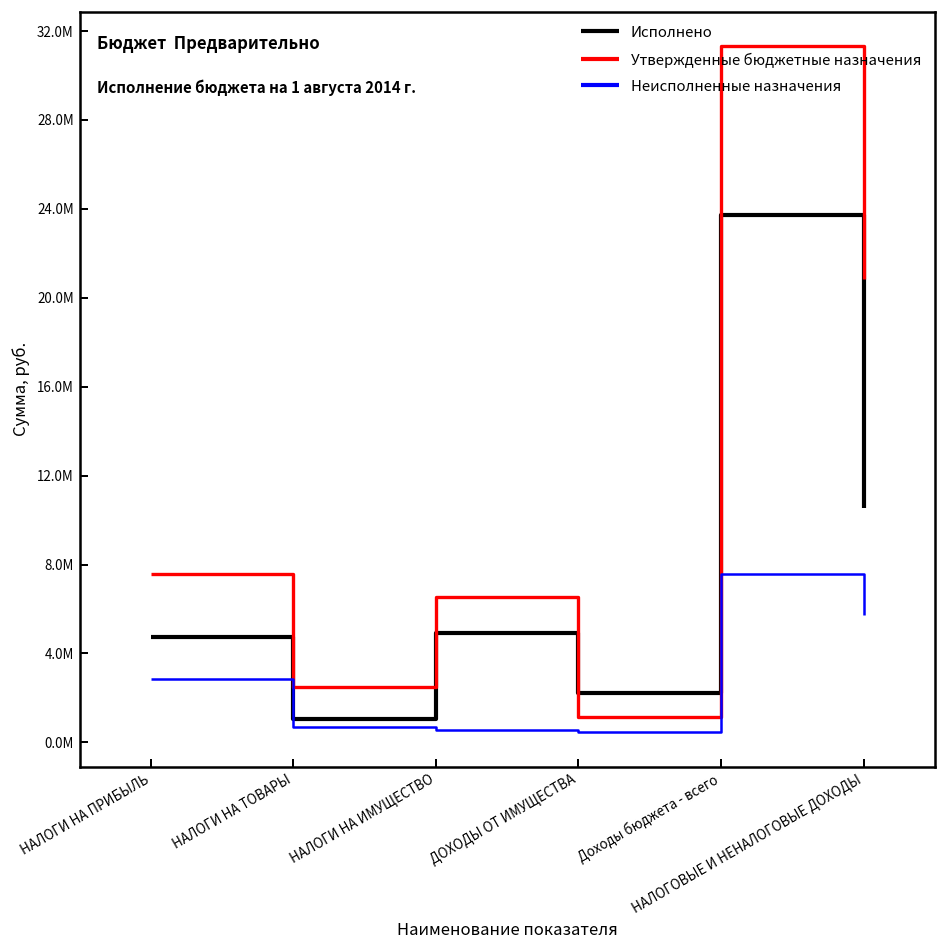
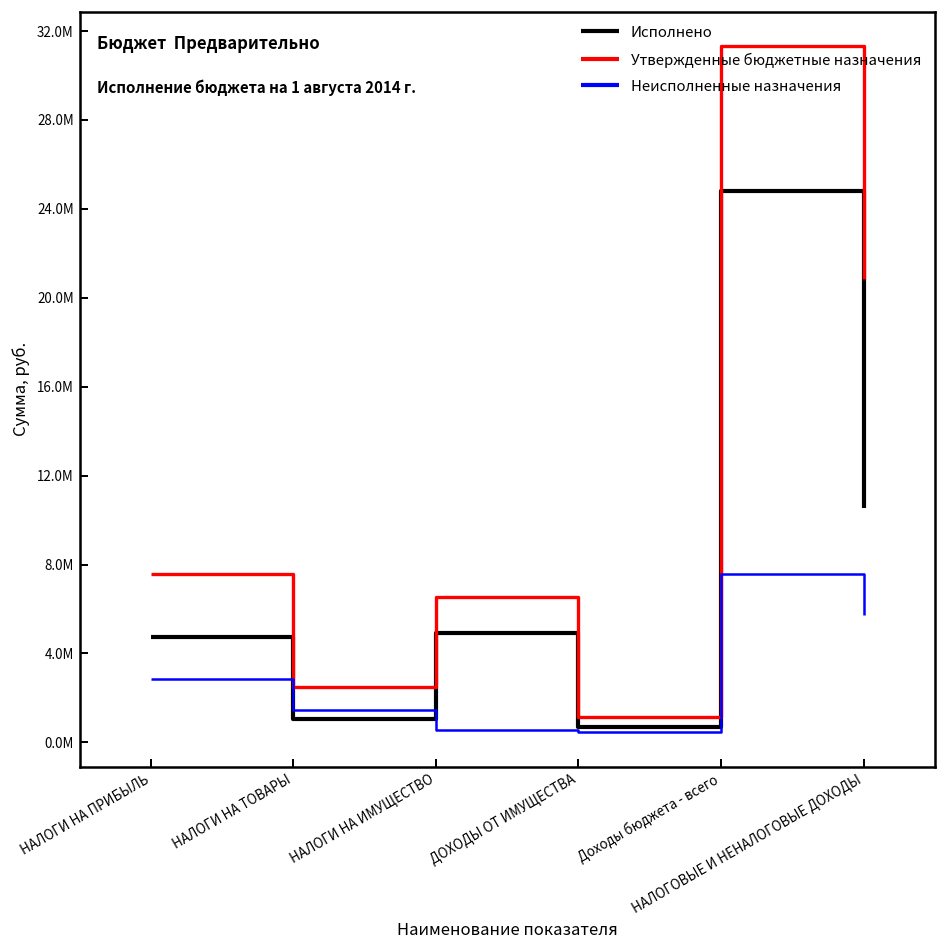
Неисполненные назначения, НАЛОГИ НА ТОВАРЫ: 700000 -> 1400000
Исполнено, ДОХОДЫ ОТ ИМУЩЕСТВА: 2200000 -> 700000
Исполнено, Доходы бюджета - всего: 23700000 -> 24800000
